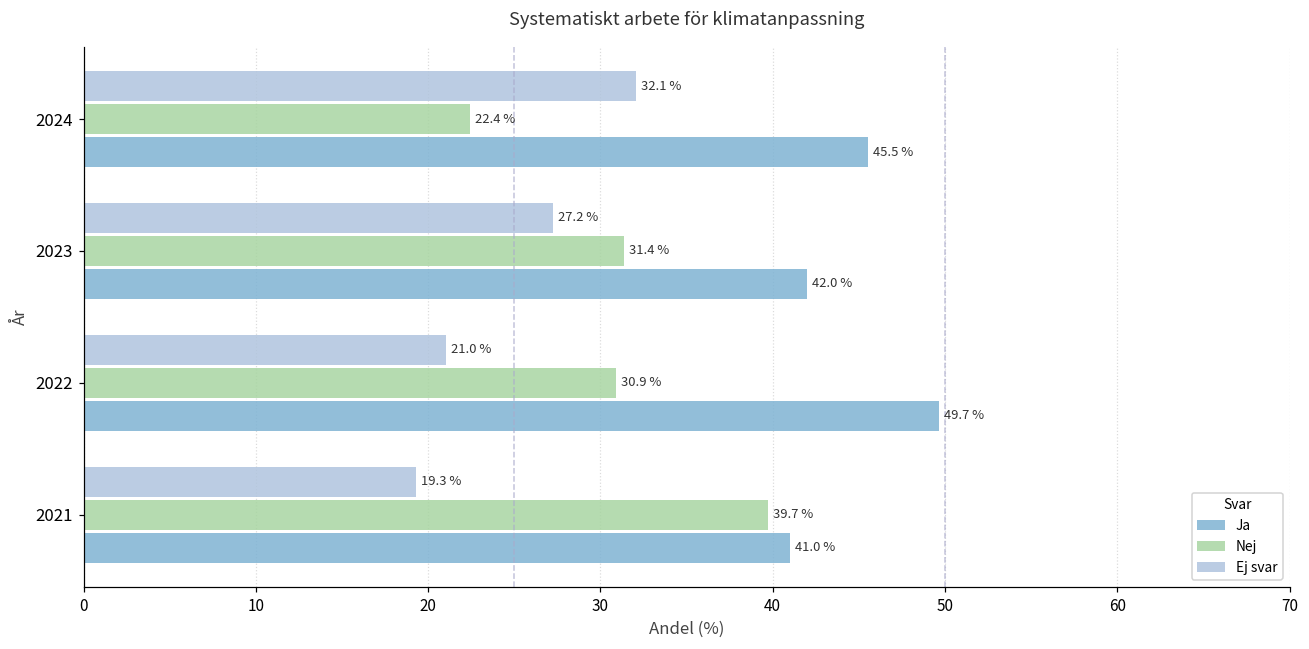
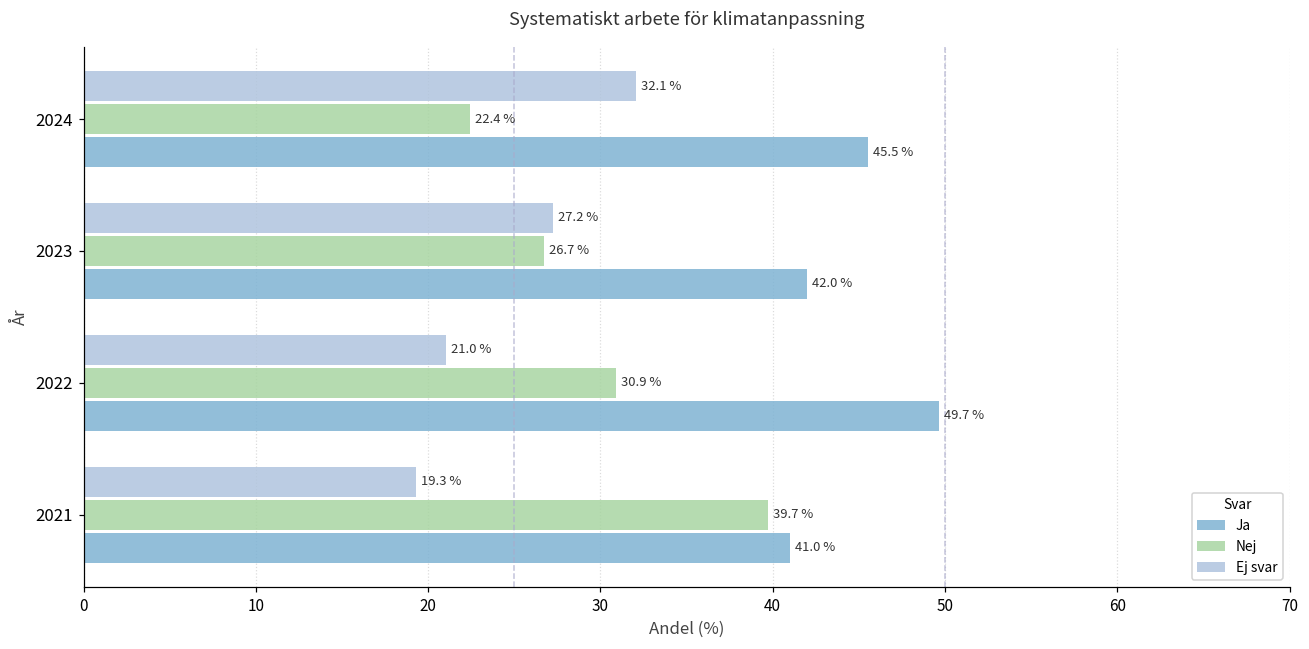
Nej, 2023: 31.4 % -> 26.7 %
